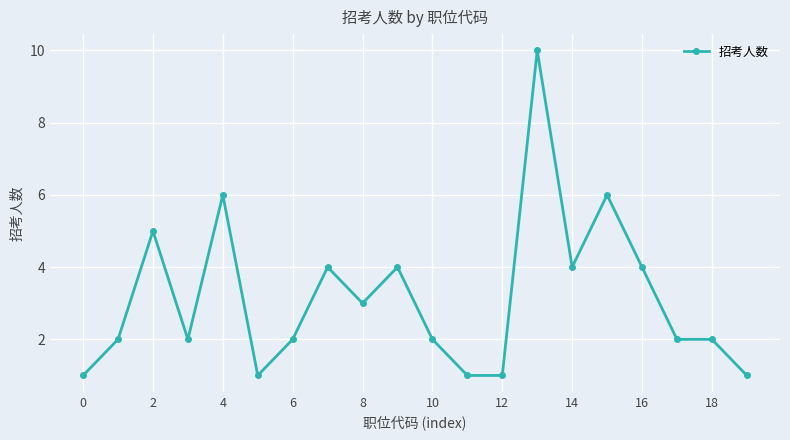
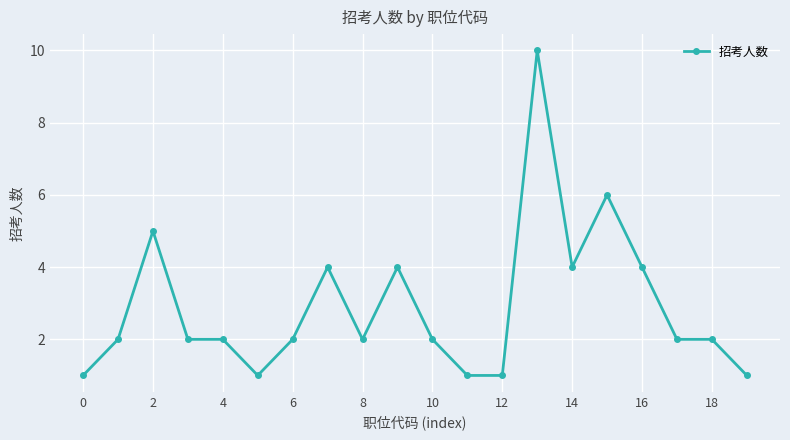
4: 6 -> 2
8: 3 -> 2
